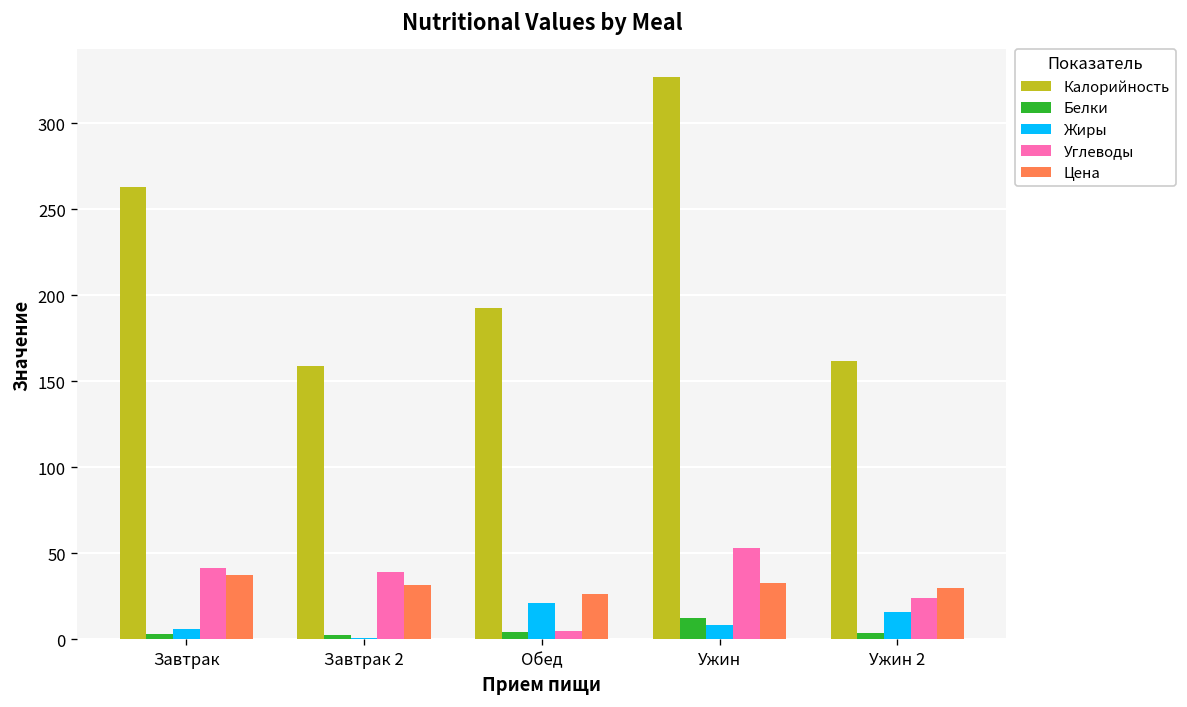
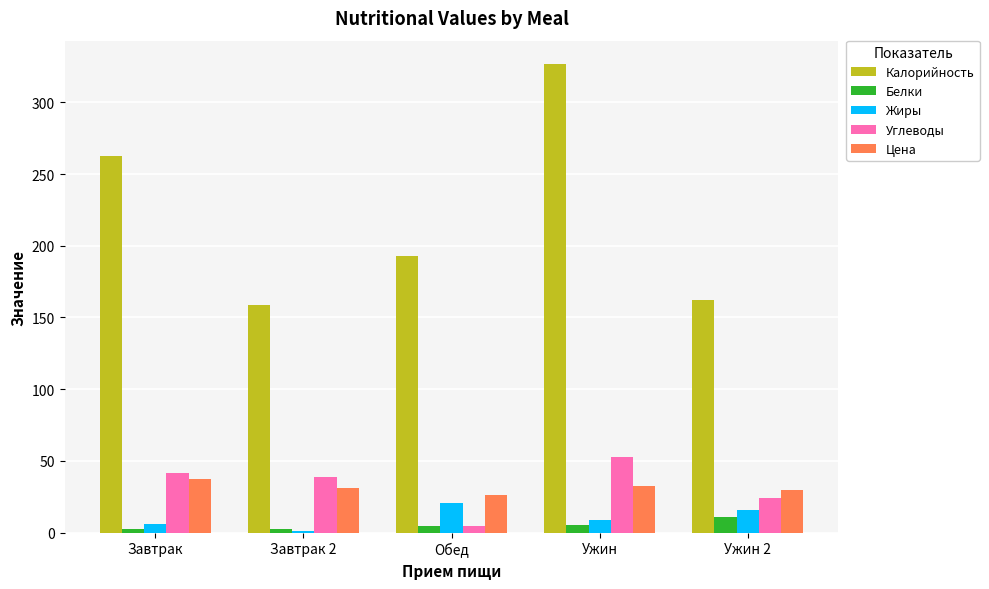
Белки, Ужин: 12 -> 5
Белки, Ужин 2: 4 -> 11
